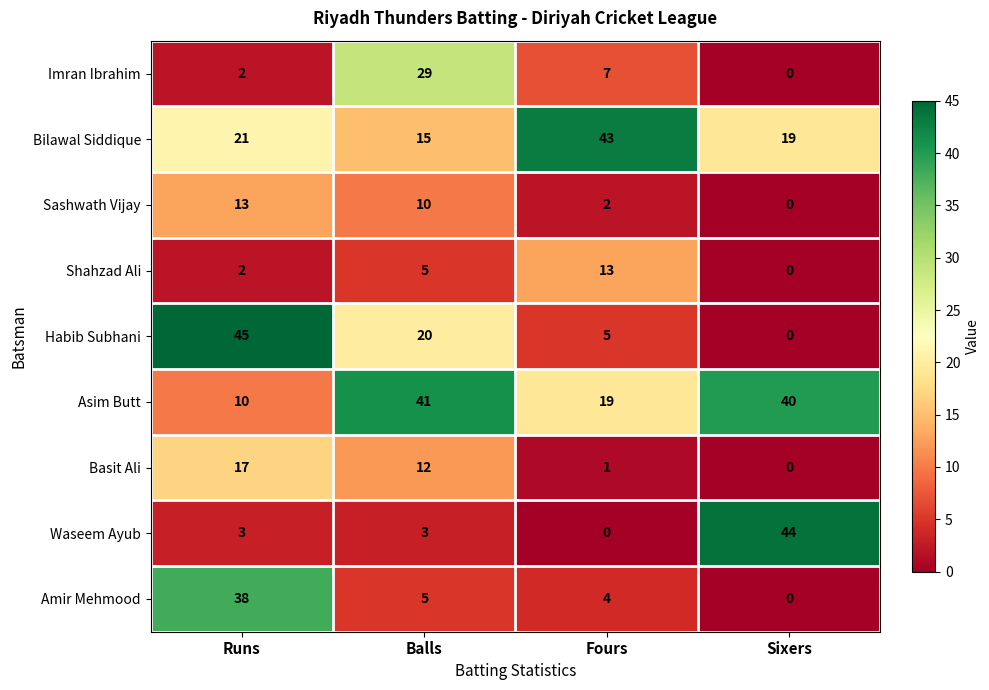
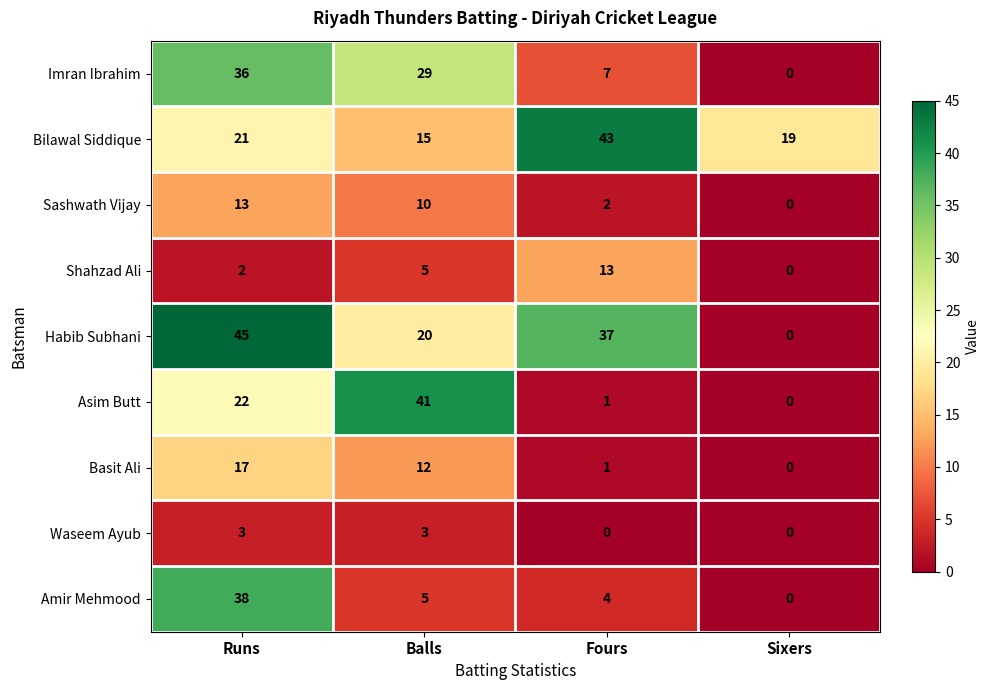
Imran Ibrahim, Runs: 2 -> 36
Habib Subhani, Fours: 5 -> 37
Asim Butt, Runs: 10 -> 22
Asim Butt, Fours: 19 -> 1
Asim Butt, Sixers: 40 -> 0
Waseem Ayub, Sixers: 44 -> 0
